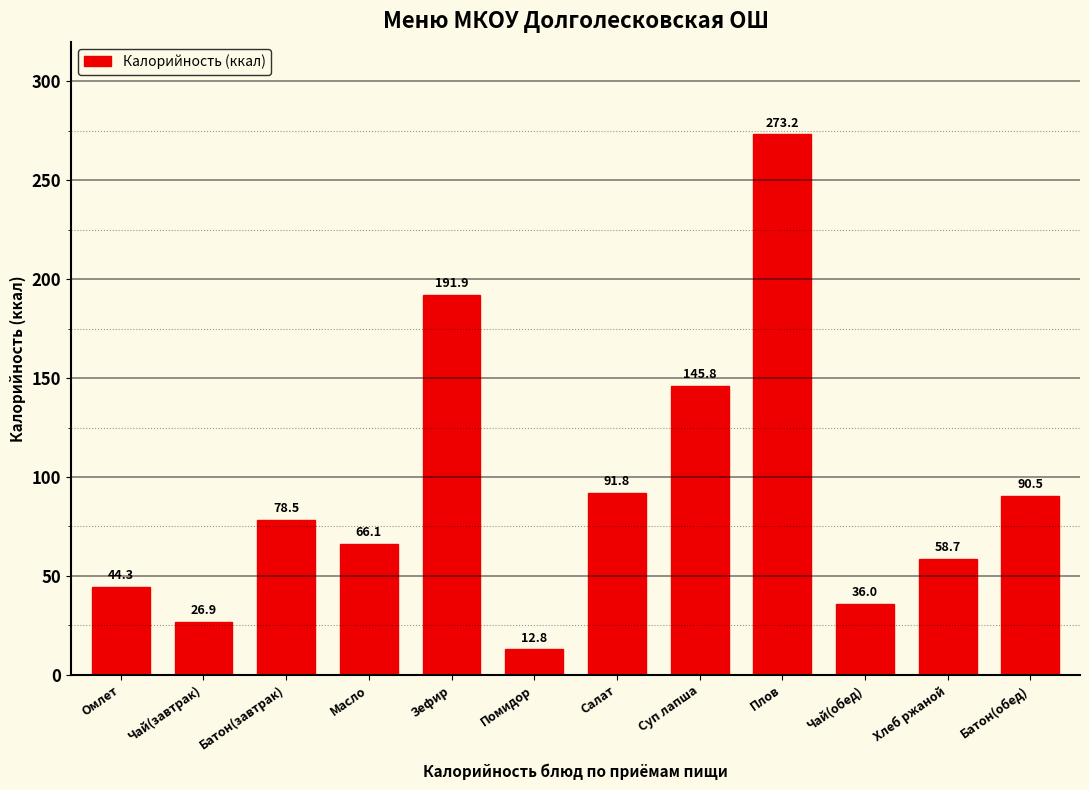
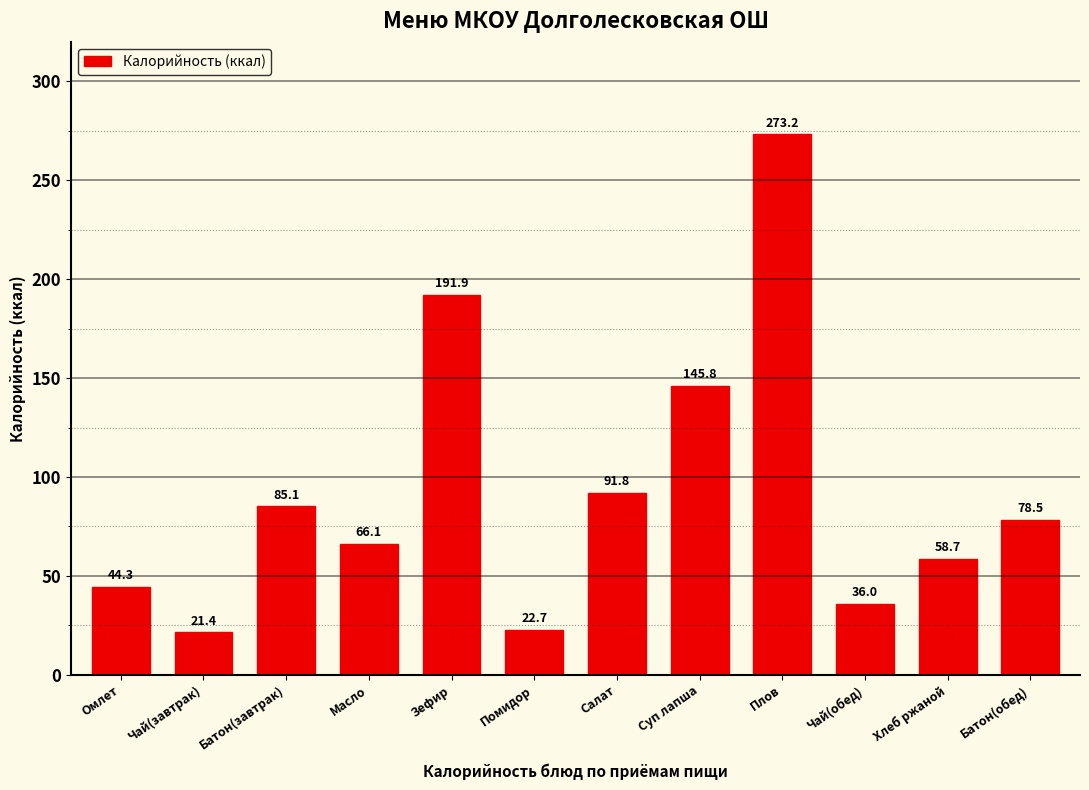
Чай(завтрак): 26.9 -> 21.4
Батон(завтрак): 78.5 -> 85.1
Помидор: 12.8 -> 22.7
Батон(обед): 90.5 -> 78.5
